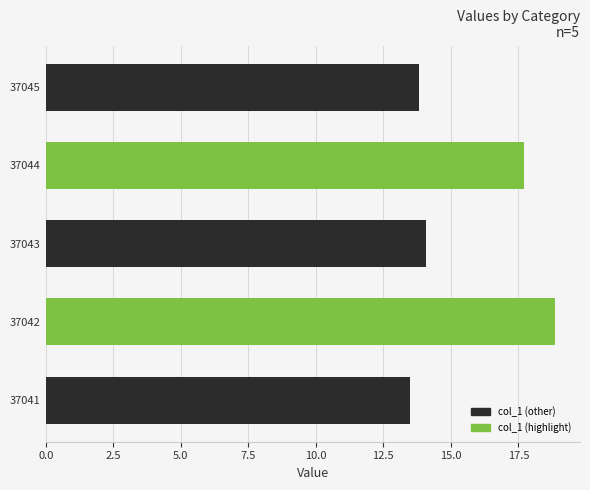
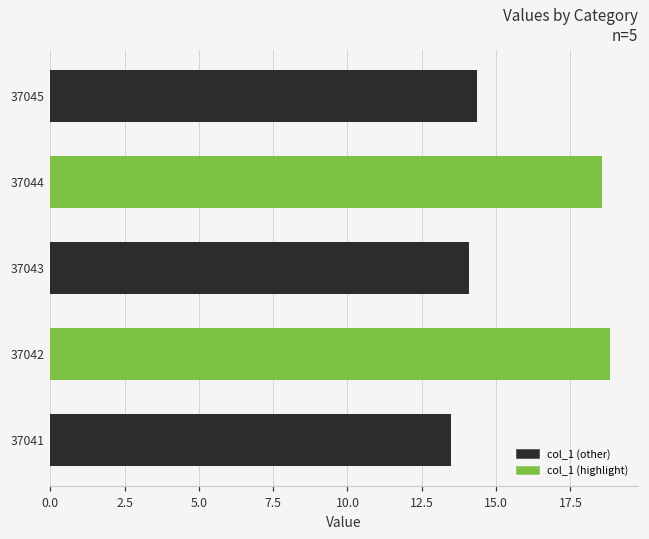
37045: 13.8 -> 14.3
37044: 17.7 -> 18.6
